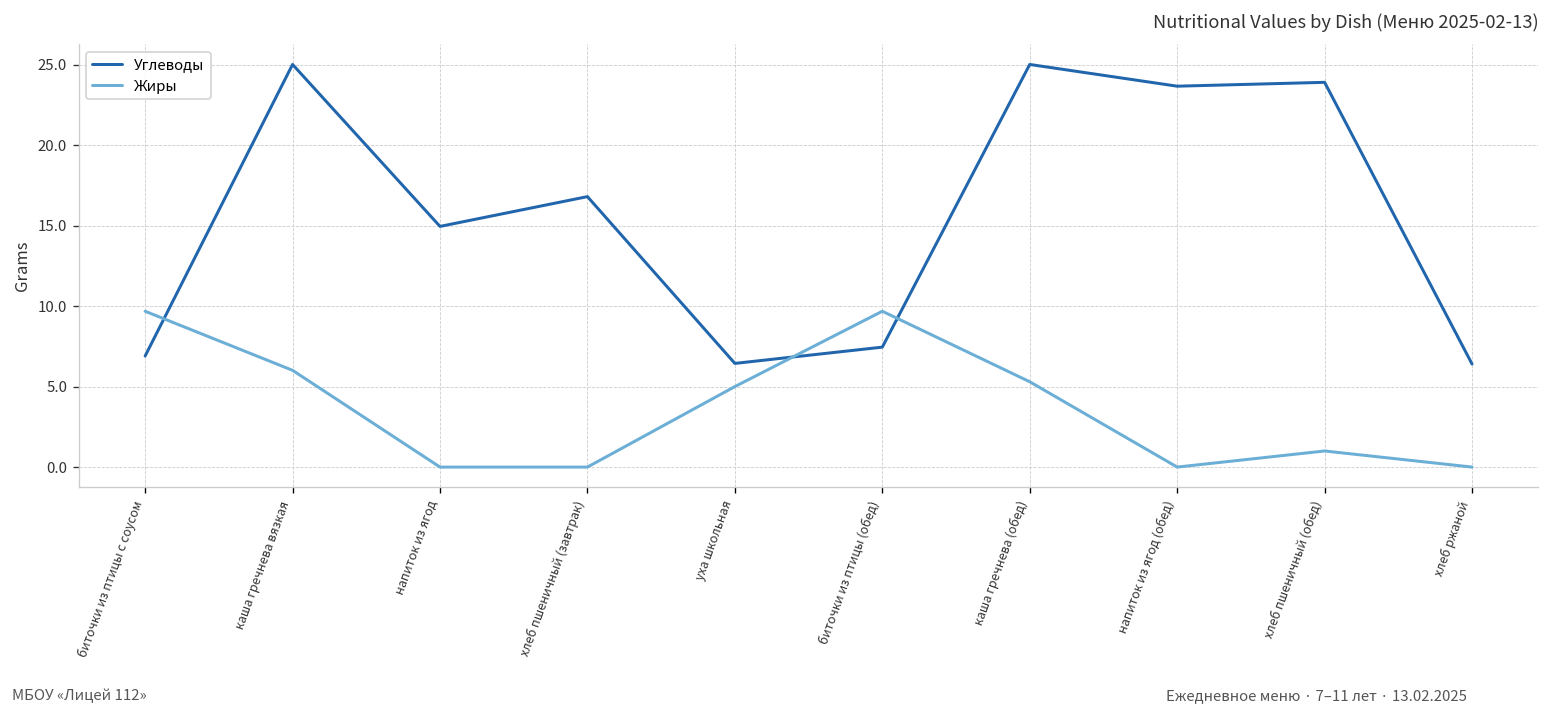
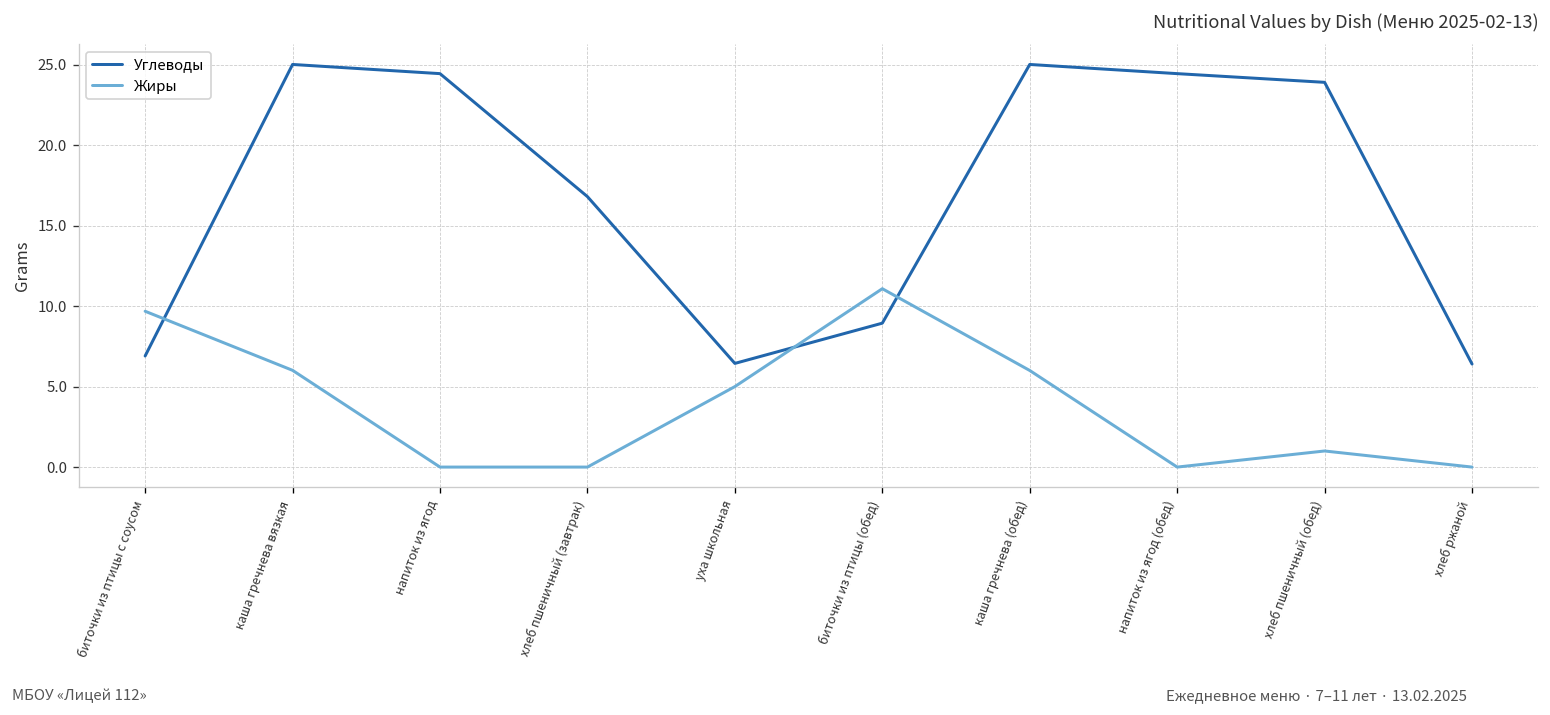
Углеводы, напиток из ягод: 15.0 -> 24.4
Углеводы, биточки из птицы (обед): 7.5 -> 8.9
Жиры, биточки из птицы (обед): 9.7 -> 11.1
Жиры, каша гречнева (обед): 5.3 -> 6.0
Углеводы, напиток из ягод (обед): 23.7 -> 24.4
